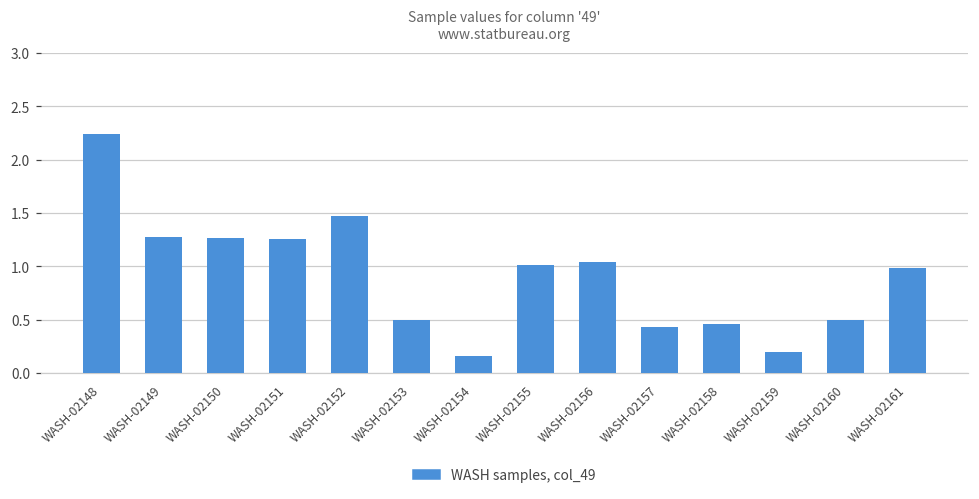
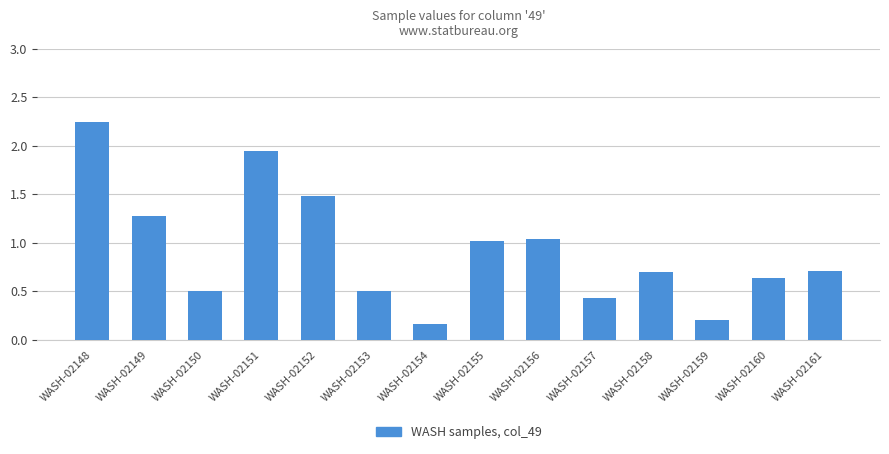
WASH-02150: 1.3 -> 0.5
WASH-02151: 1.3 -> 1.9
WASH-02158: 0.5 -> 0.7
WASH-02160: 0.5 -> 0.6
WASH-02161: 1.0 -> 0.7
